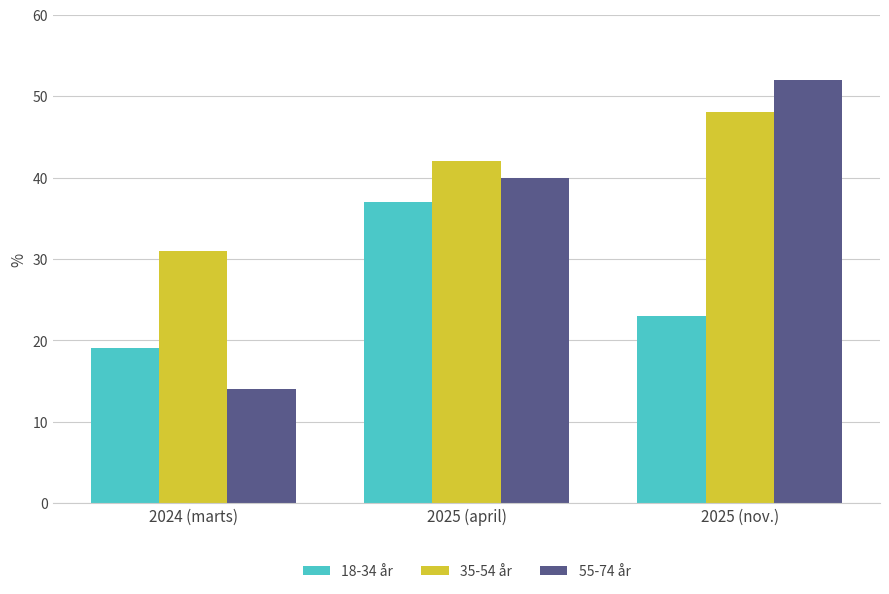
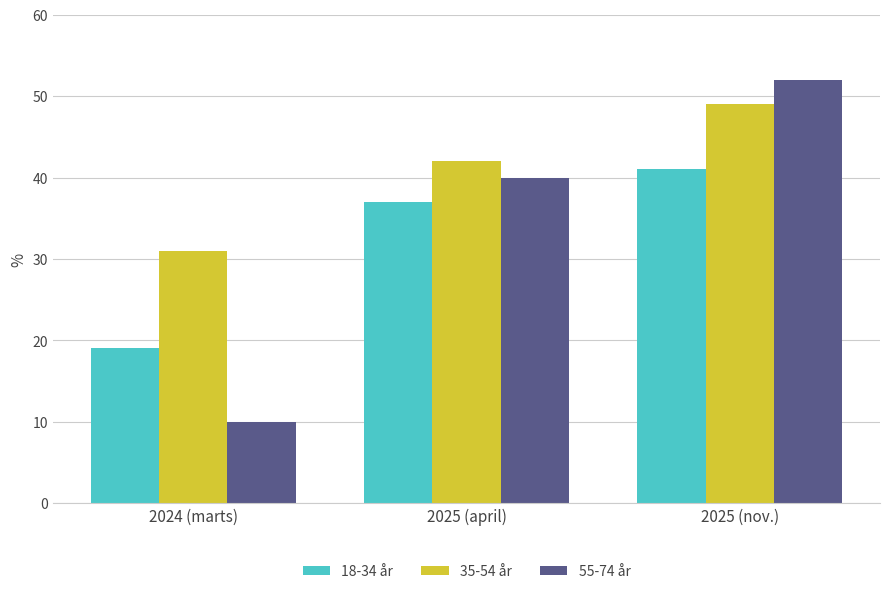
55-74 år, 2024 (marts): 14 -> 10
18-34 år, 2025 (nov.): 23 -> 41
35-54 år, 2025 (nov.): 48 -> 49
